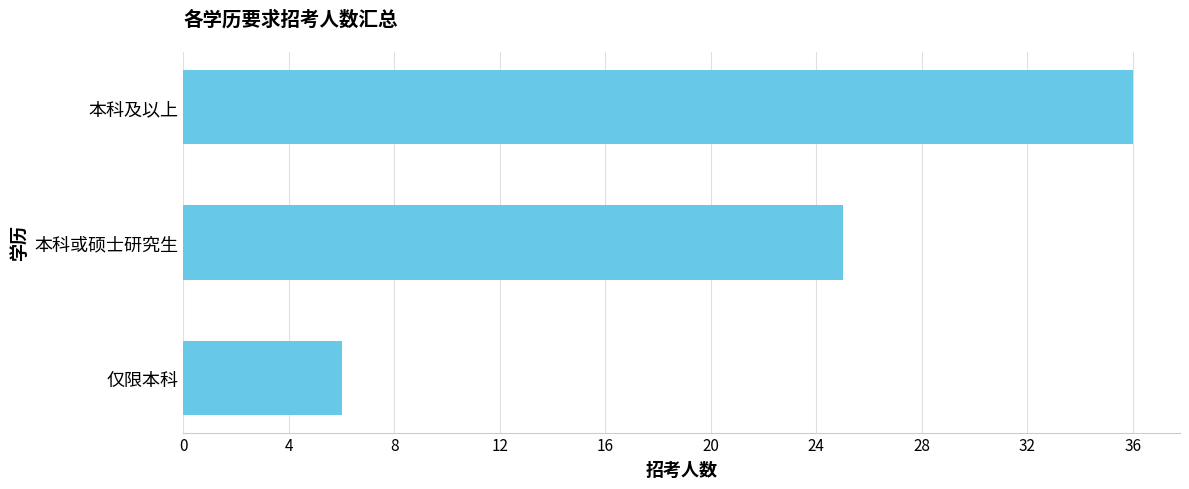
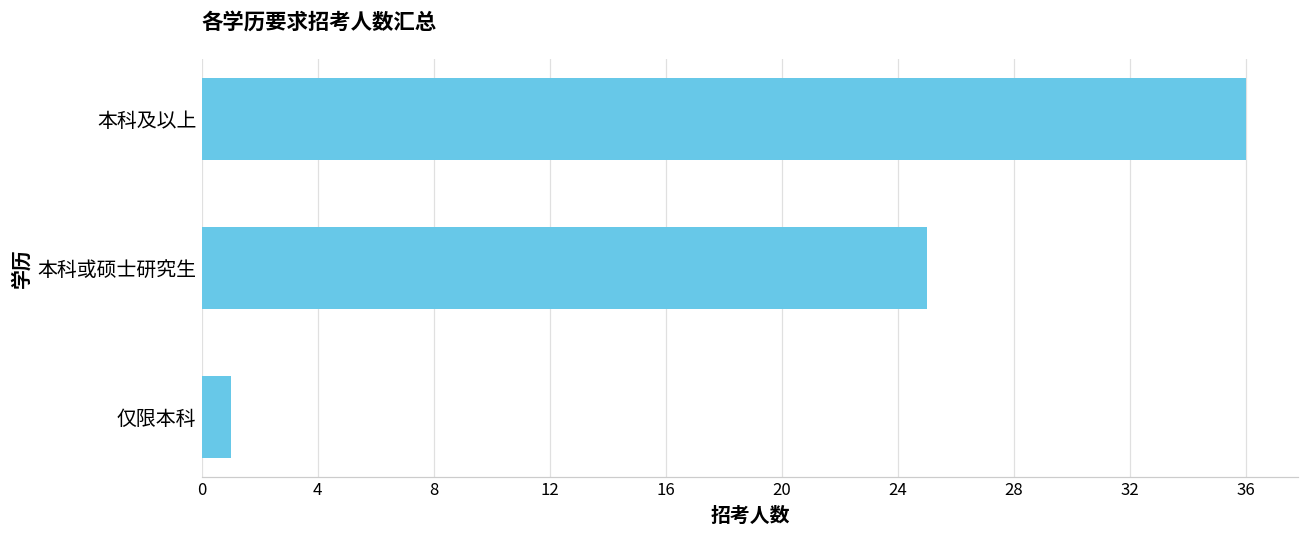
仅限本科: 6 -> 1
